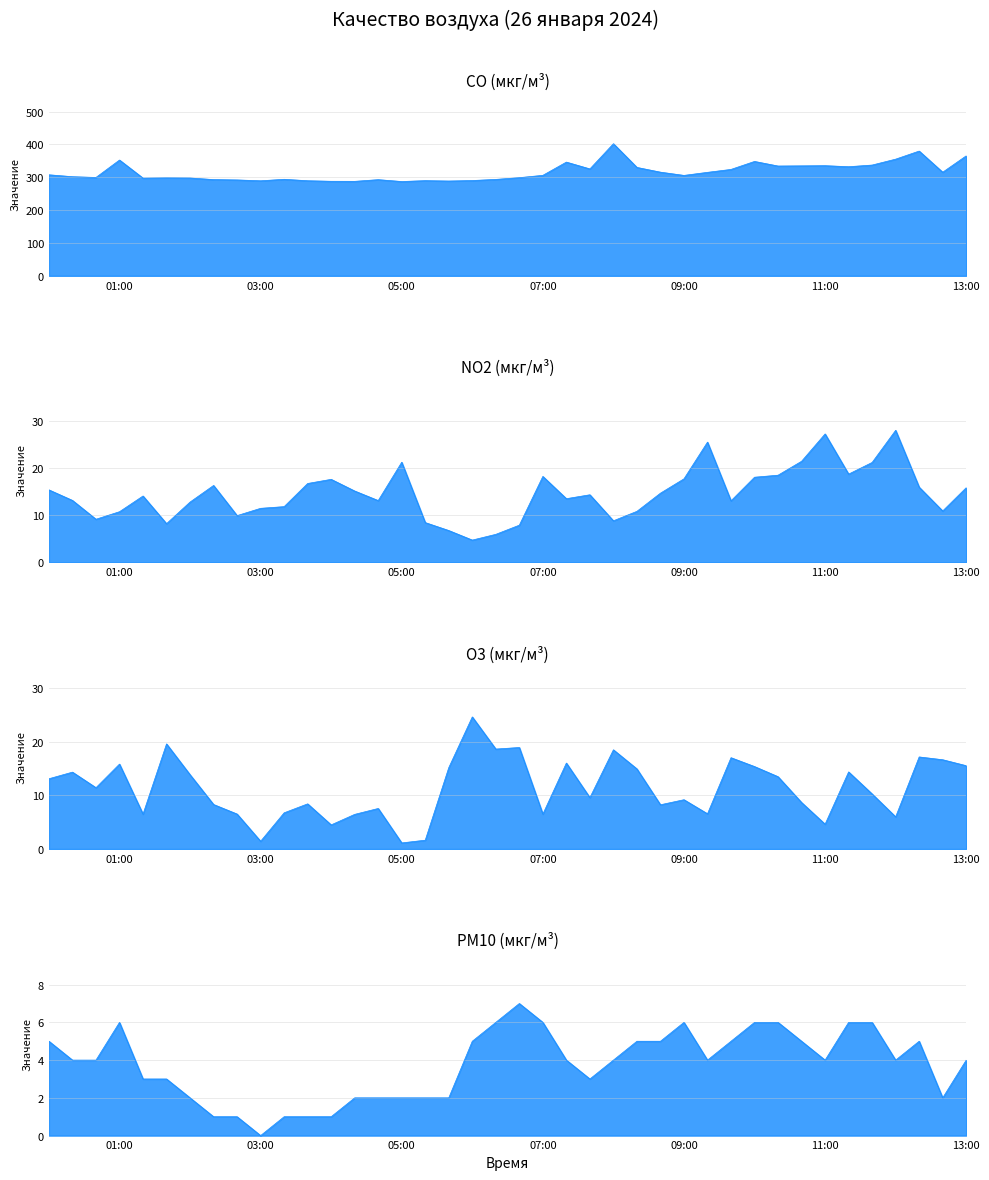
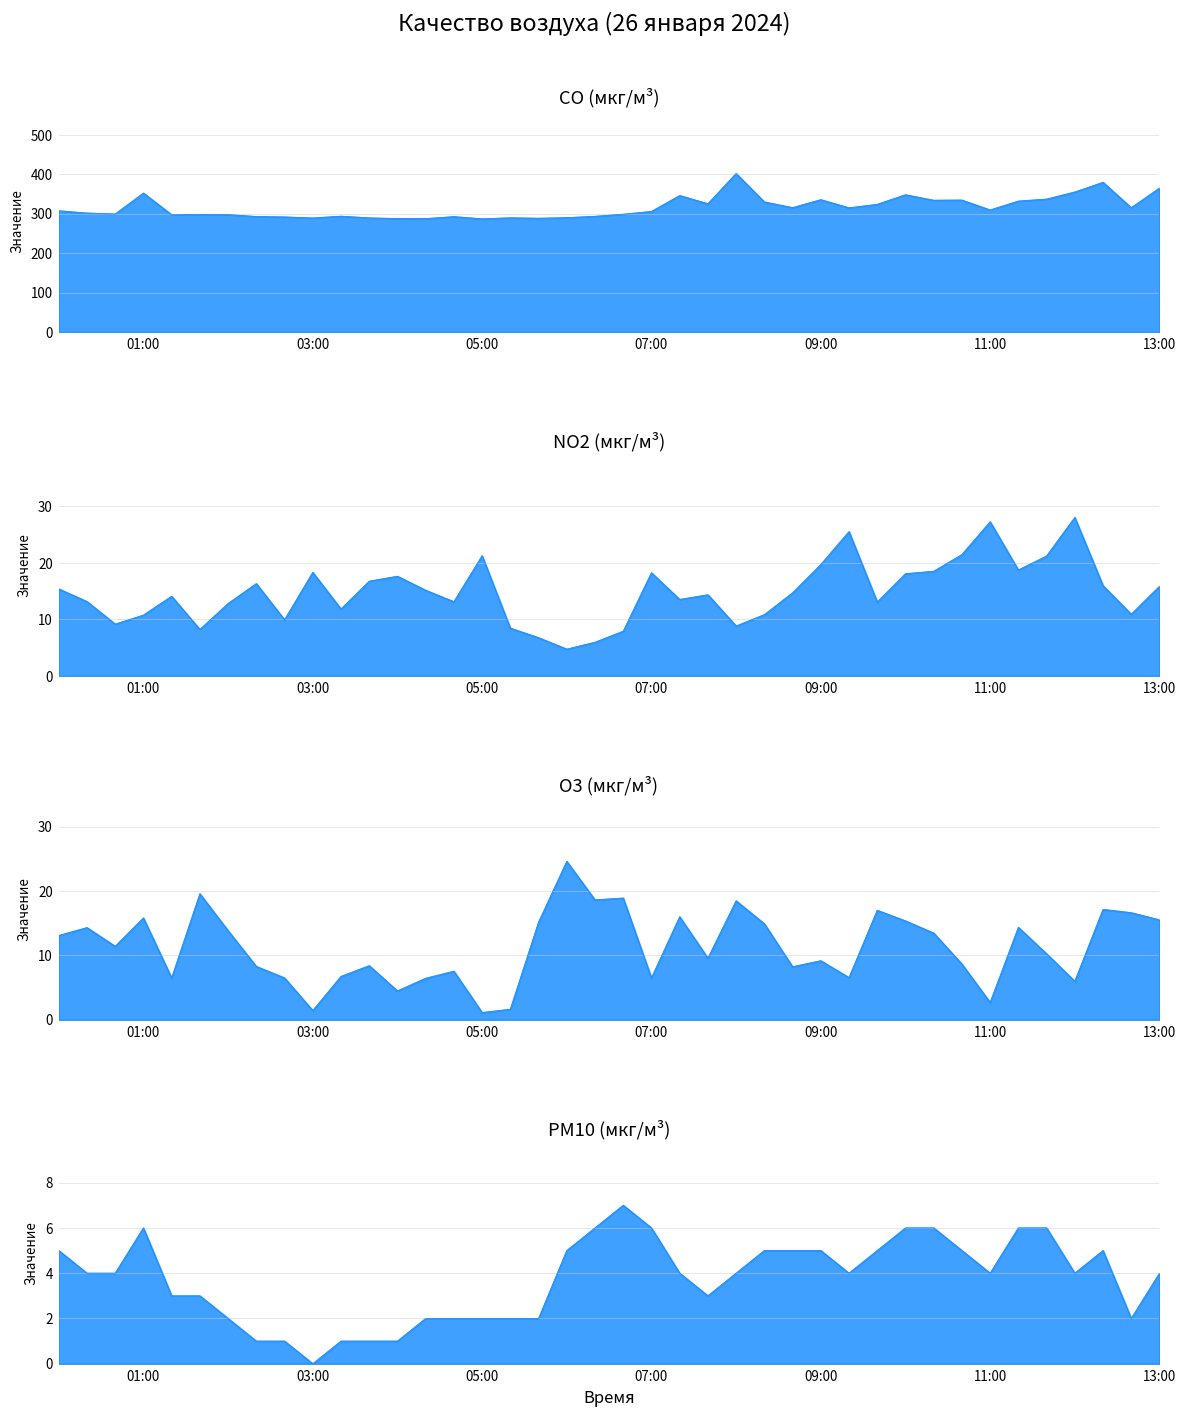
CO (мкг/м³), 09:00: 310 -> 340
CO (мкг/м³), 11:00: 340 -> 310
NO2 (мкг/м³), 03:00: 11 -> 18
NO2 (мкг/м³), 09:00: 18 -> 20
O3 (мкг/м³), 11:00: 5 -> 3
PM10 (мкг/м³), 09:00: 6 -> 5
